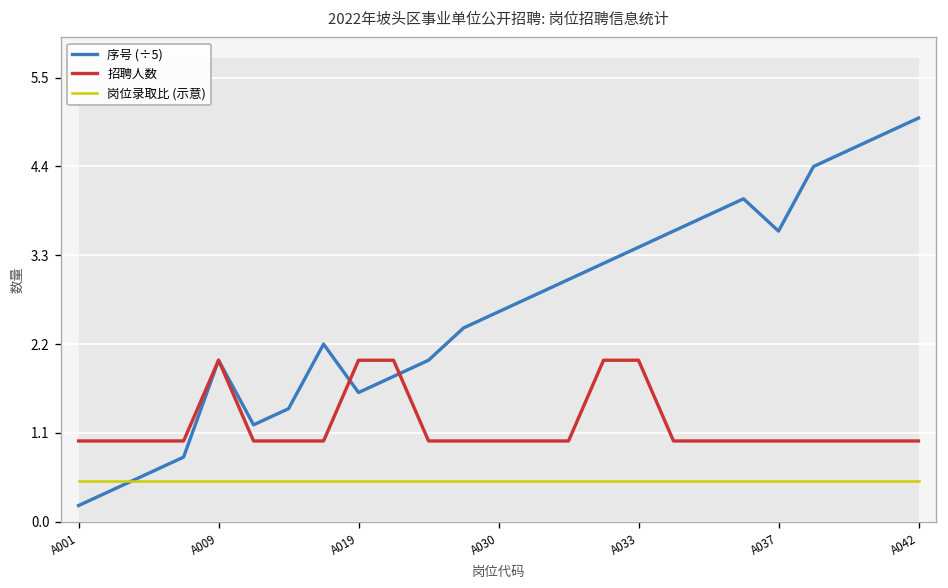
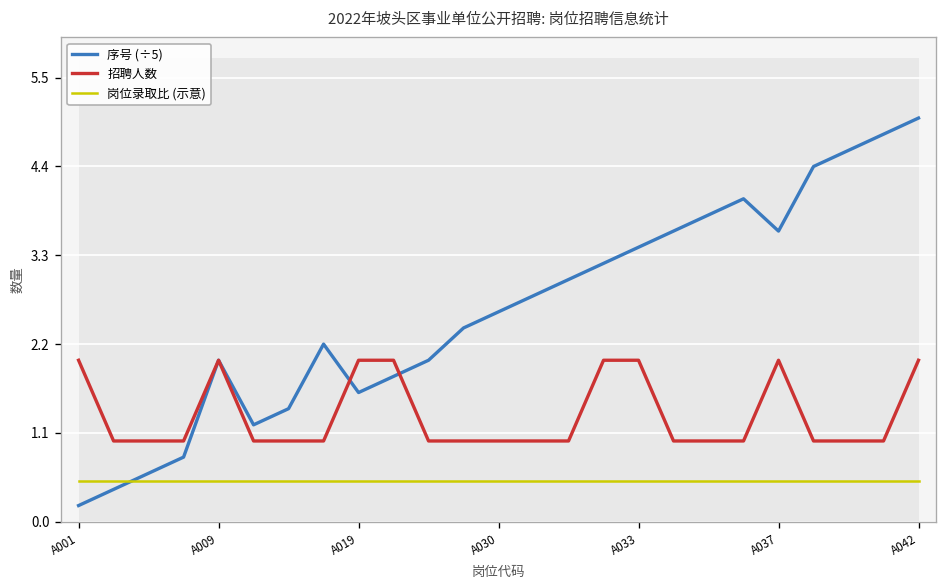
招聘人数, A001: 1 -> 2
招聘人数, A037: 1 -> 2
招聘人数, A042: 1 -> 2
